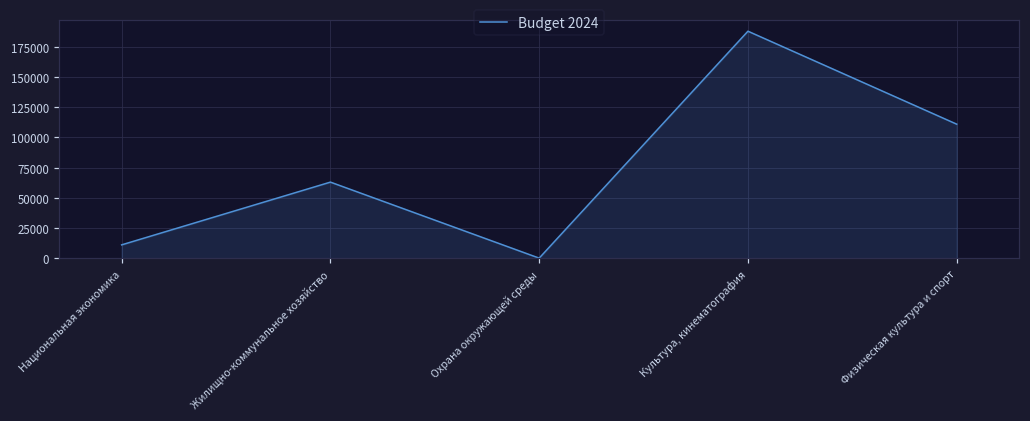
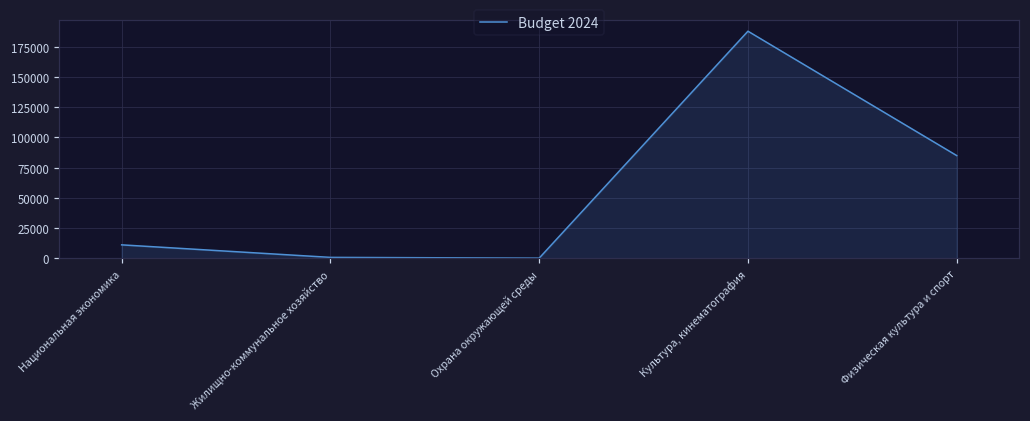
Жилищно-коммунальное хозяйство: 63000 -> 1000
Физическая культура и спорт: 111000 -> 85000
